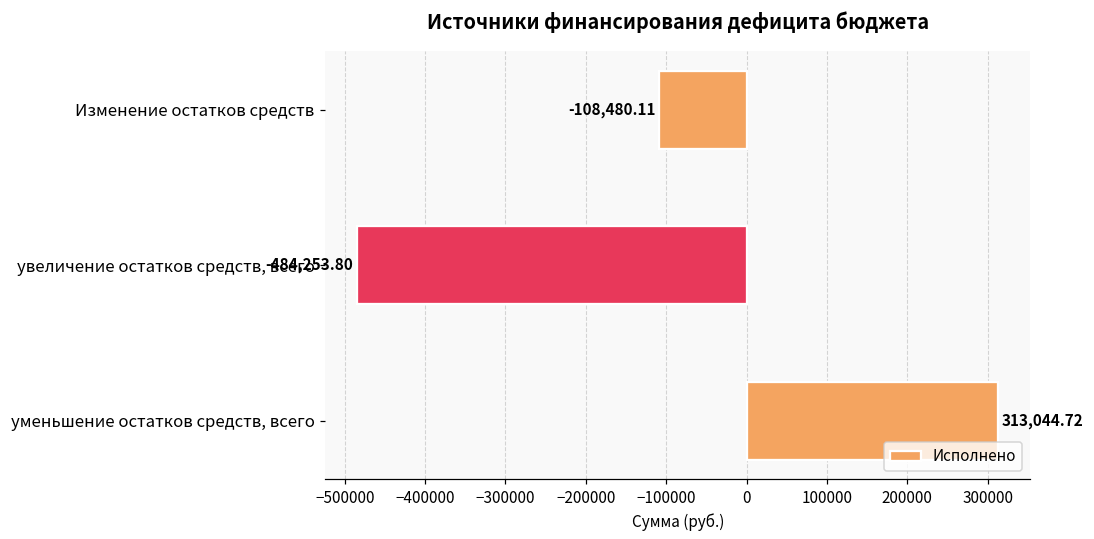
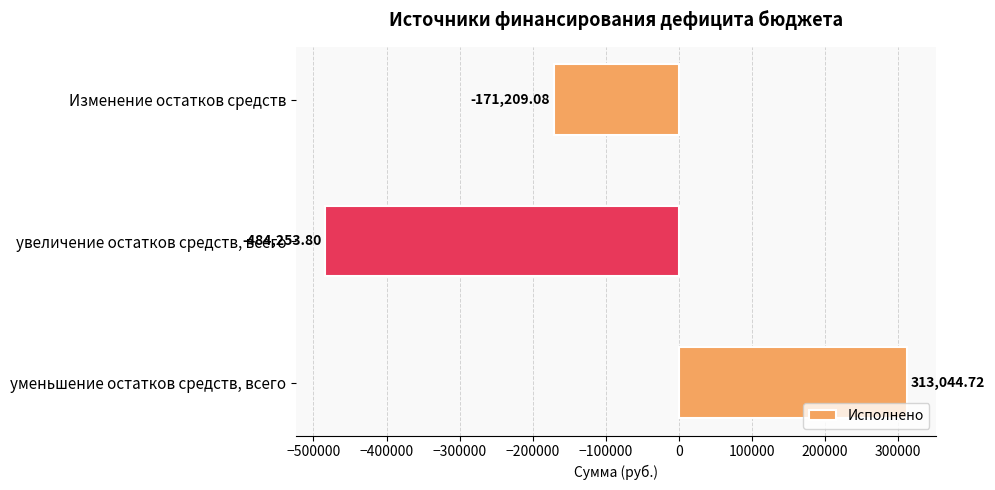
Изменение остатков средств: -108,480.11 -> -171,209.08
